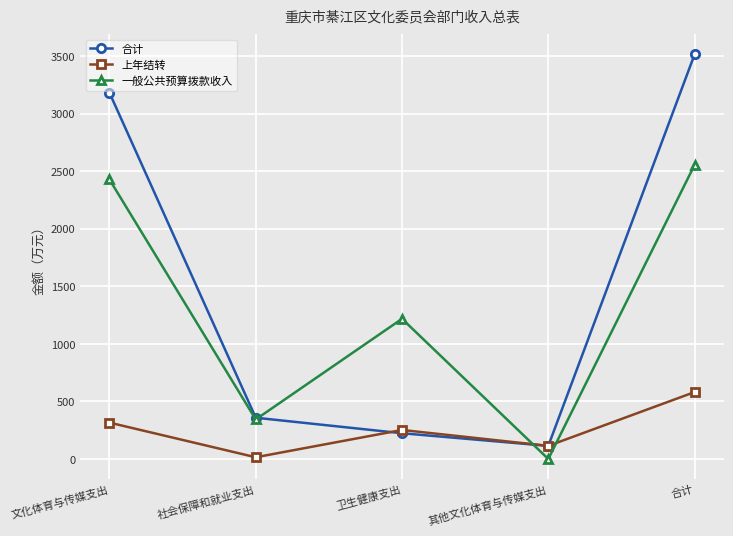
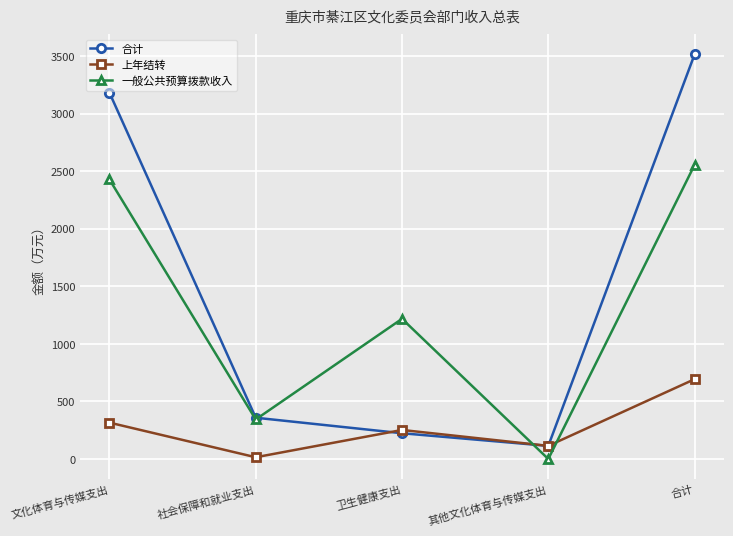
上年结转, 合计: 580 -> 690
